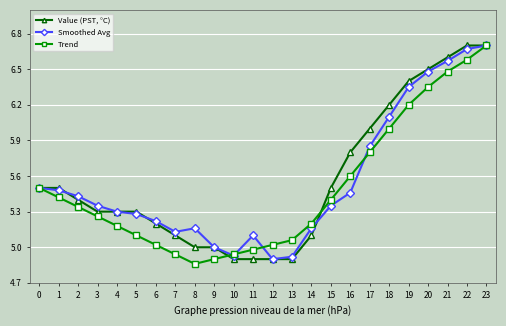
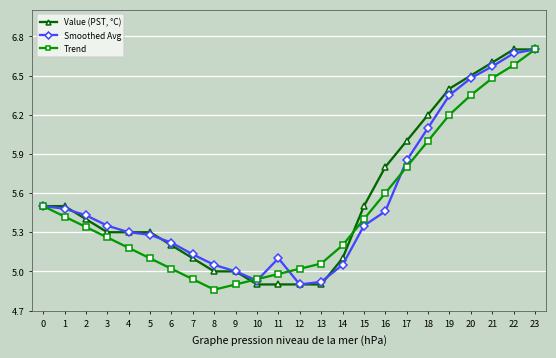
Smoothed Avg, 8: 5.16 -> 5.05
Smoothed Avg, 14: 5.16 -> 5.05
